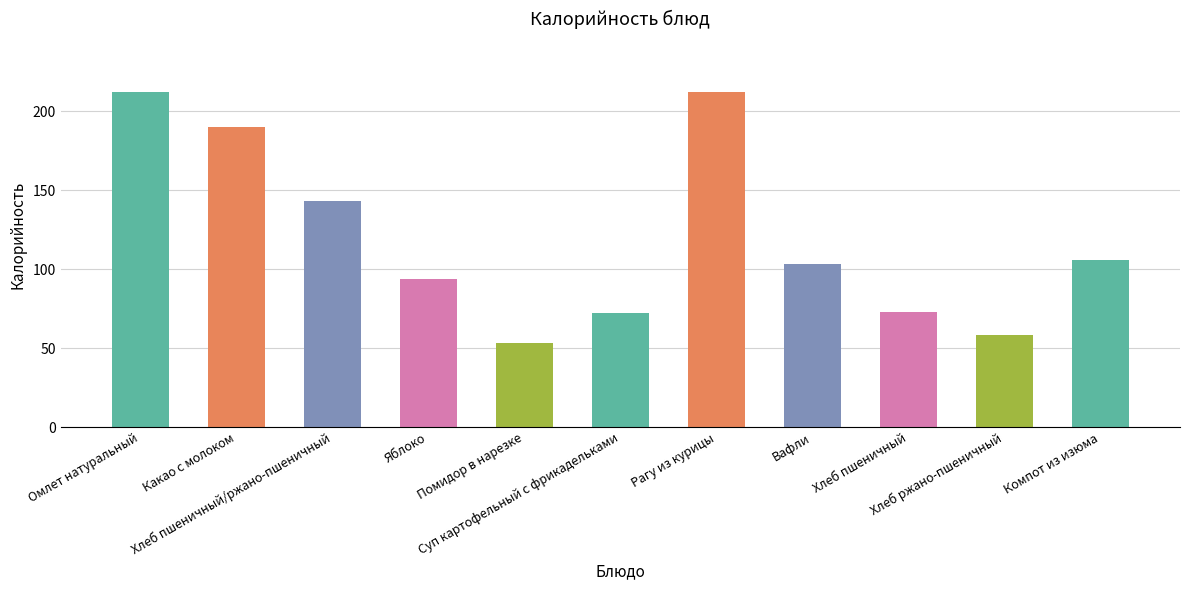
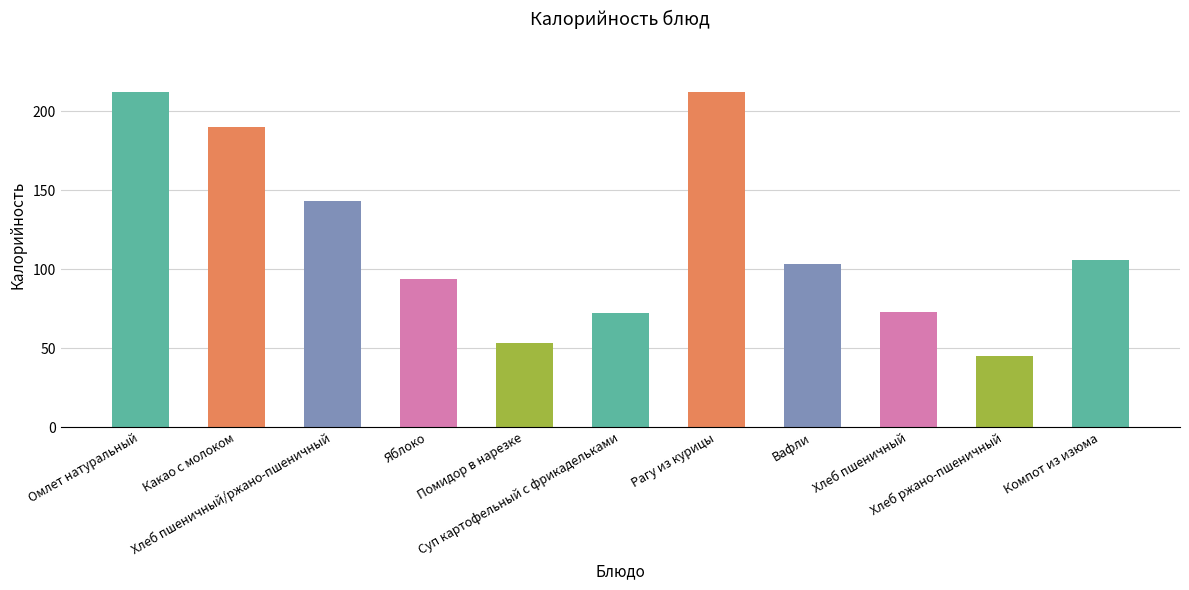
Хлеб ржано-пшеничный: 58 -> 45
